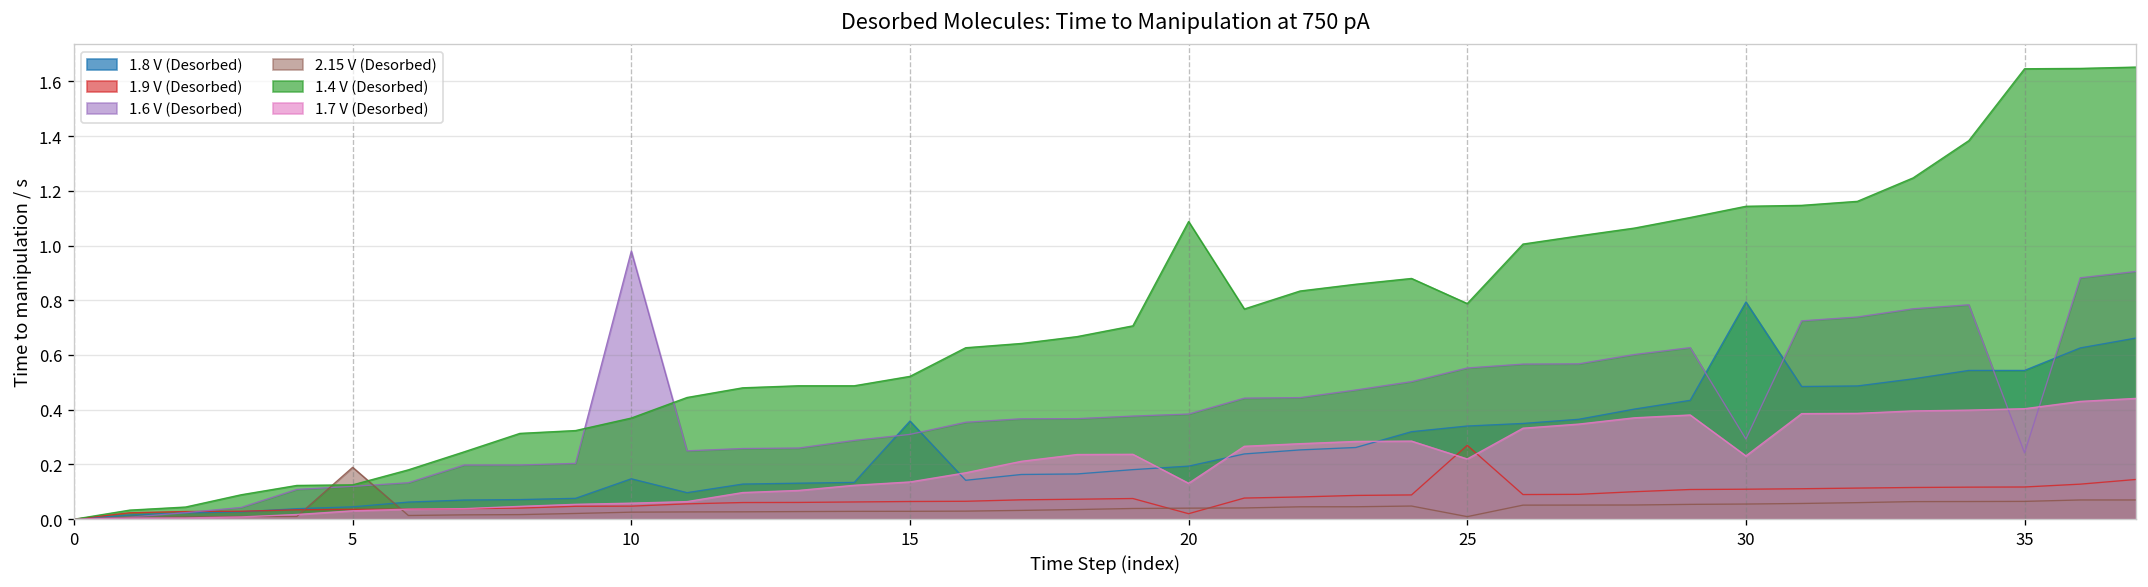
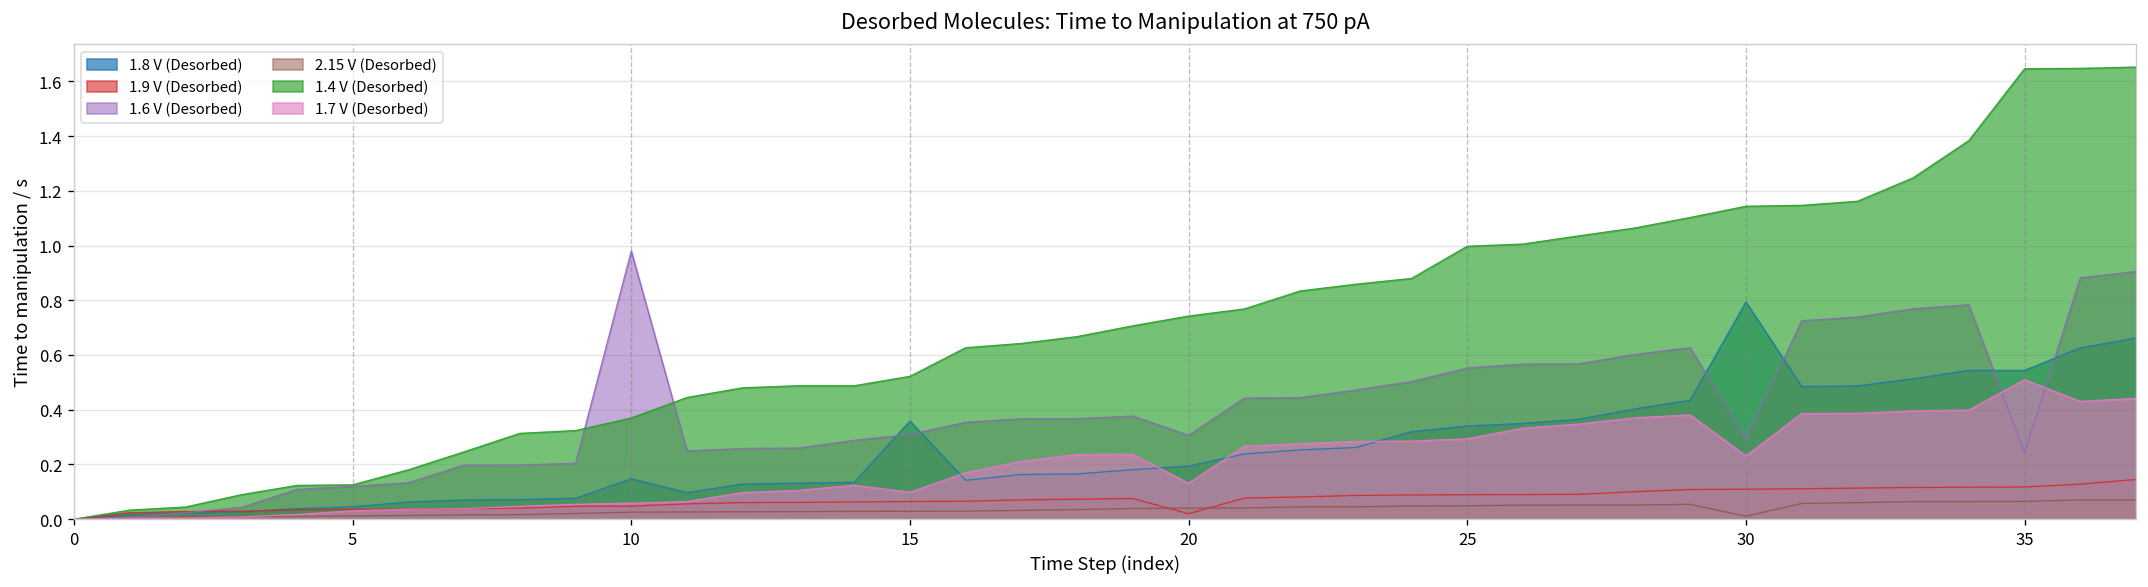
2.15 V (Desorbed), 5: 0.19 -> 0.01
1.7 V (Desorbed), 15: 0.14 -> 0.10
1.6 V (Desorbed), 20: 0.38 -> 0.31
1.4 V (Desorbed), 20: 1.09 -> 0.74
1.9 V (Desorbed), 25: 0.27 -> 0.09
2.15 V (Desorbed), 25: 0.01 -> 0.05
1.4 V (Desorbed), 25: 0.79 -> 1.00
1.7 V (Desorbed), 25: 0.22 -> 0.29
2.15 V (Desorbed), 30: 0.06 -> 0.01
1.7 V (Desorbed), 35: 0.40 -> 0.51
